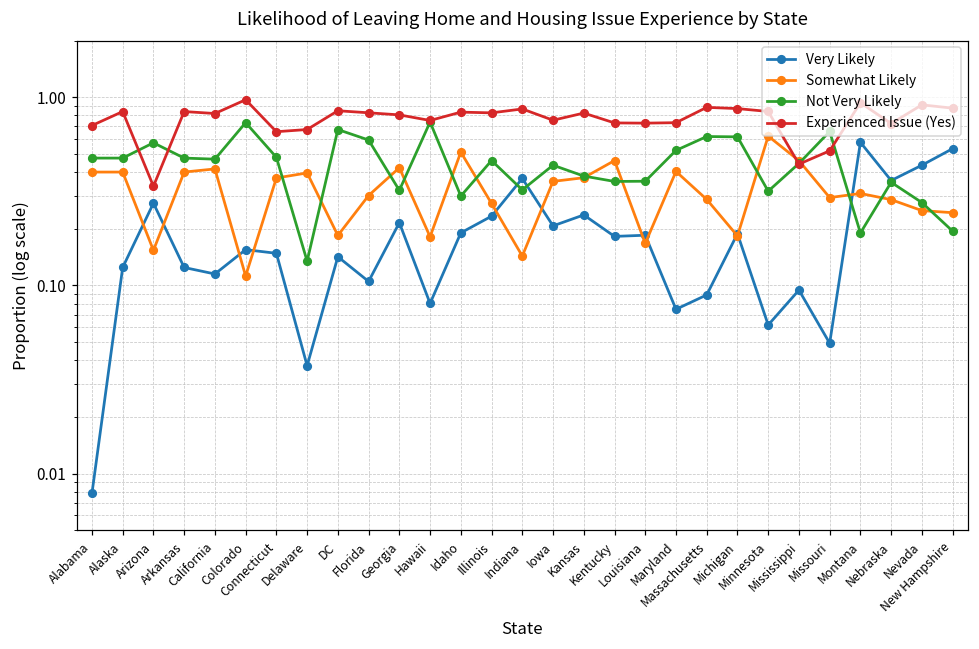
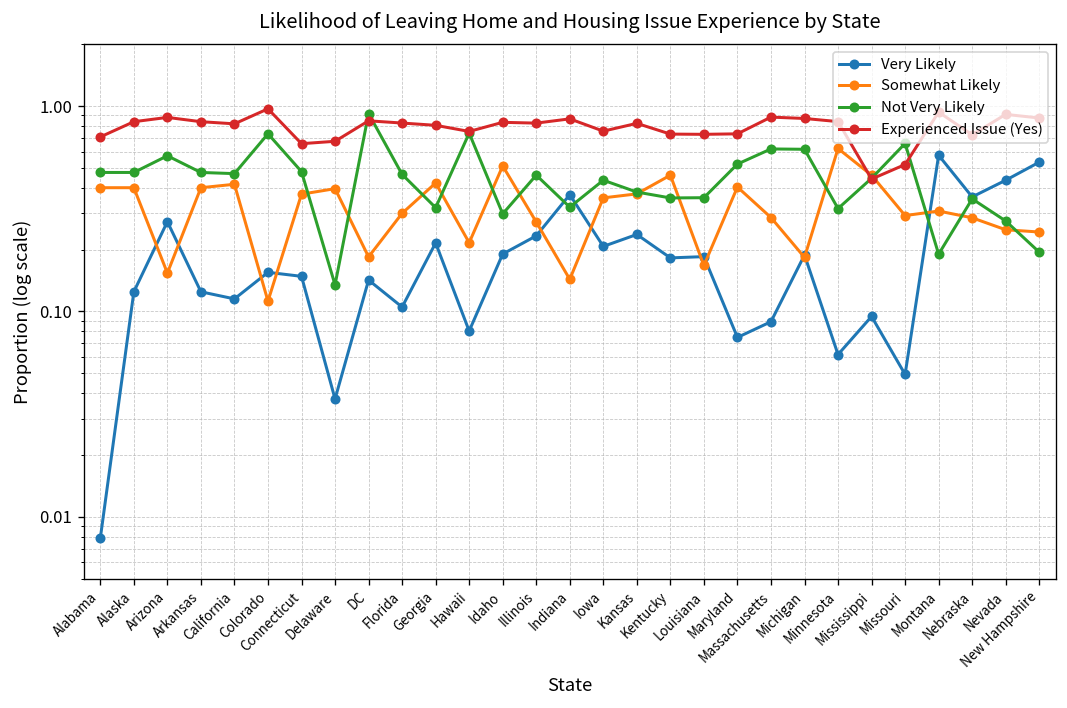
Experienced Issue (Yes), Arizona: 0.34 -> 0.9
Not Very Likely, DC: 0.67 -> 0.9
Not Very Likely, Florida: 0.59 -> 0.46
Somewhat Likely, Hawaii: 0.18 -> 0.22
